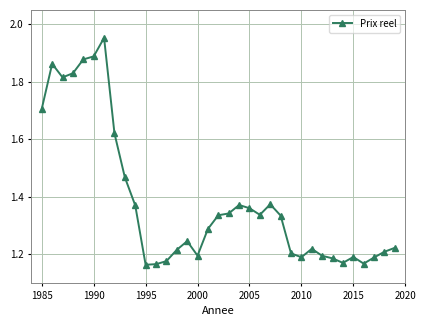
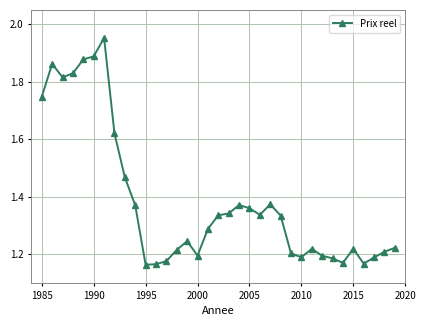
1985: 1.71 -> 1.75
2015: 1.19 -> 1.22
